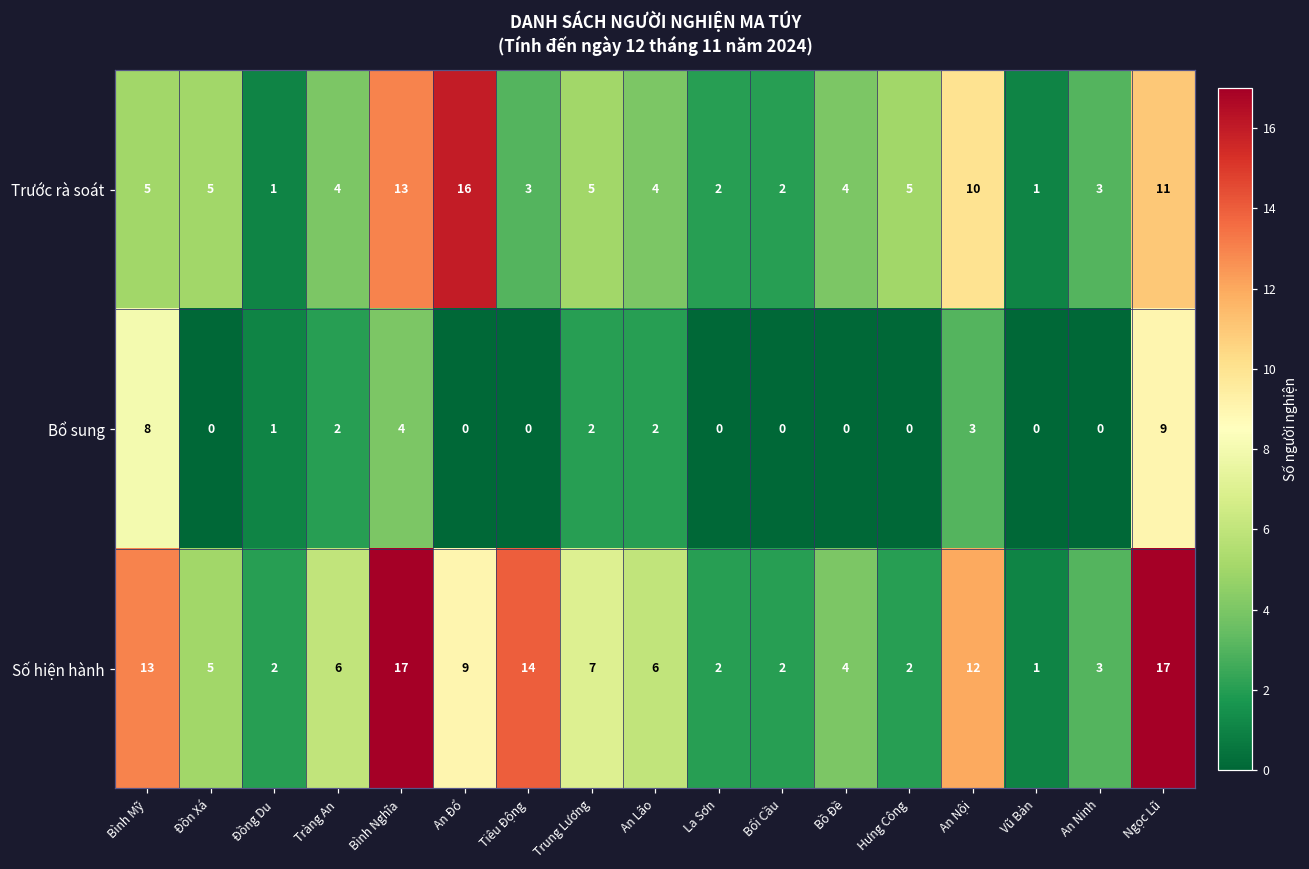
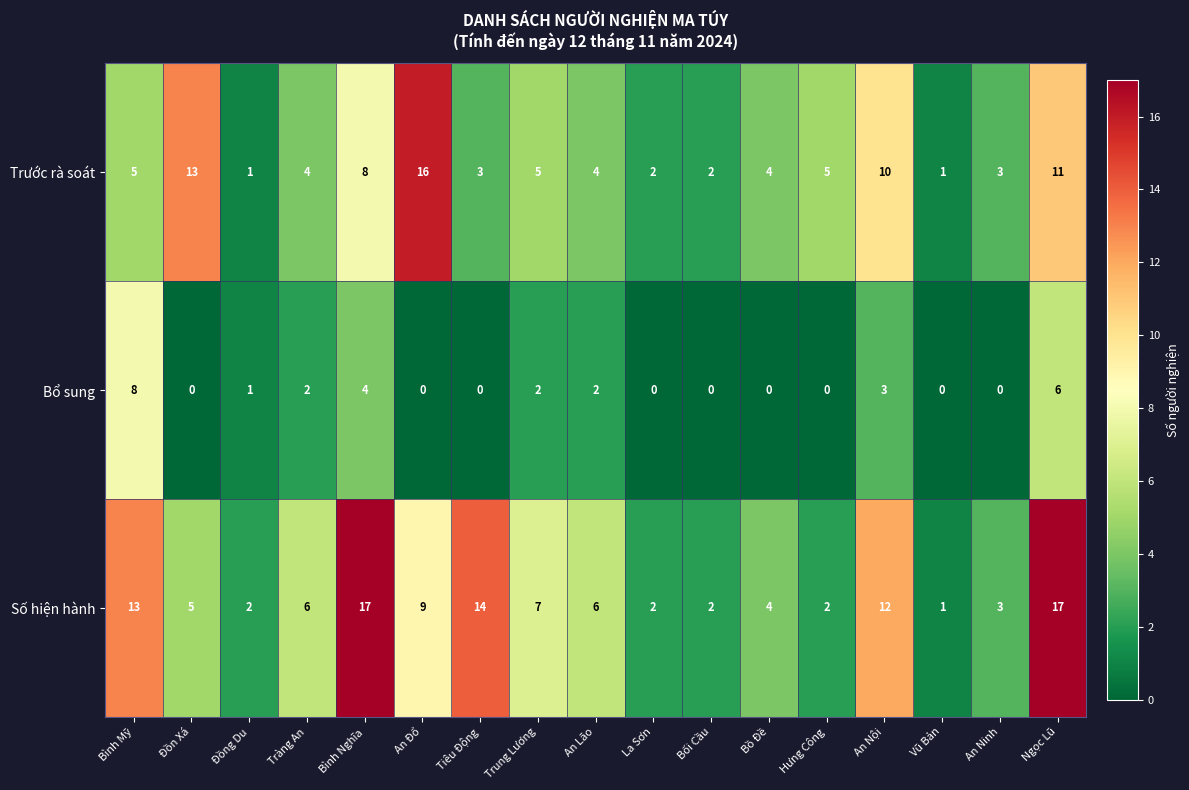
Trước rà soát, Đồn Xá: 5 -> 13
Trước rà soát, Bình Nghĩa: 13 -> 8
Bổ sung, Ngọc Lũ: 9 -> 6
